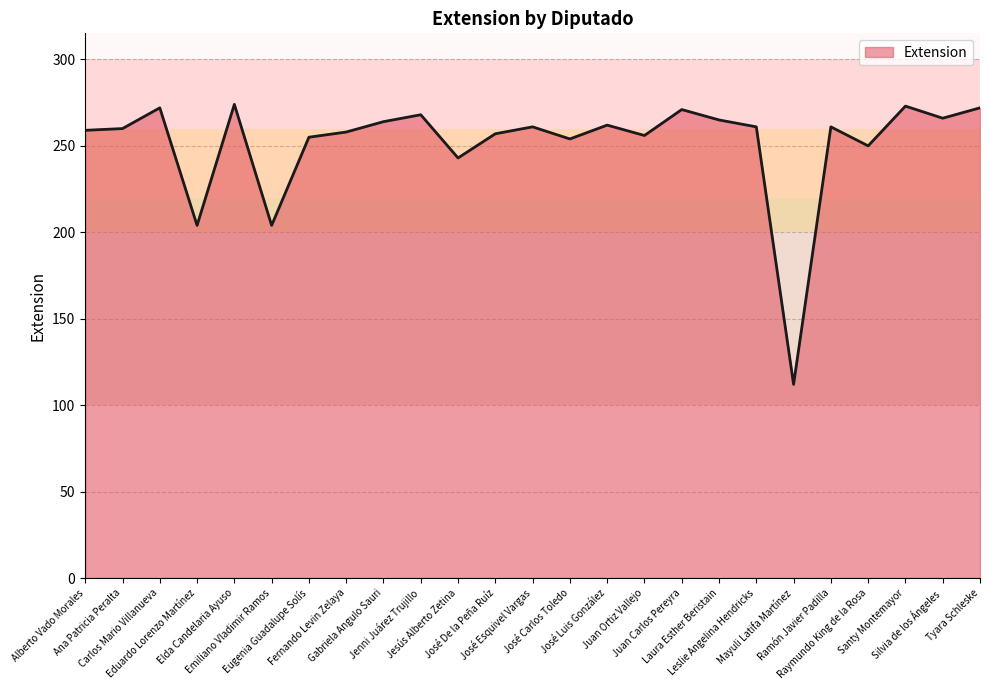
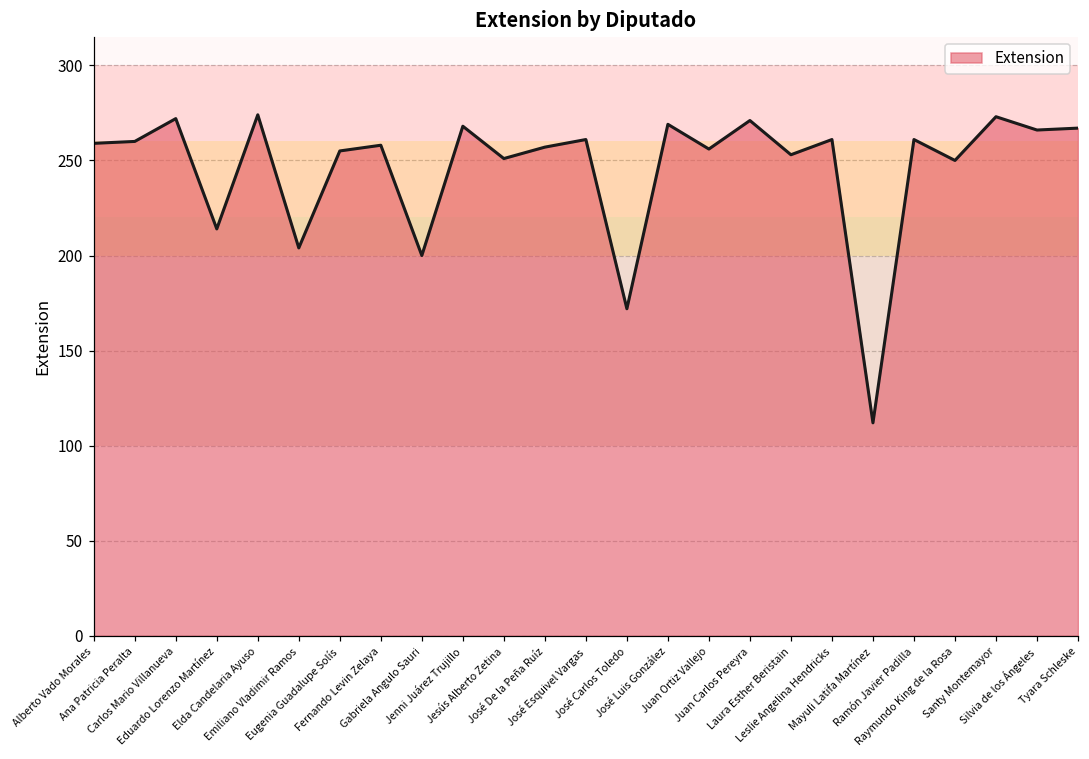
Eduardo Lorenzo Martínez: 204 -> 214
Gabriela Angulo Sauri: 264 -> 200
Jesús Alberto Zetina: 243 -> 251
José Carlos Toledo: 254 -> 172
José Luis González: 262 -> 269
Laura Esther Beristain: 265 -> 253
Tyara Schleske: 272 -> 267
